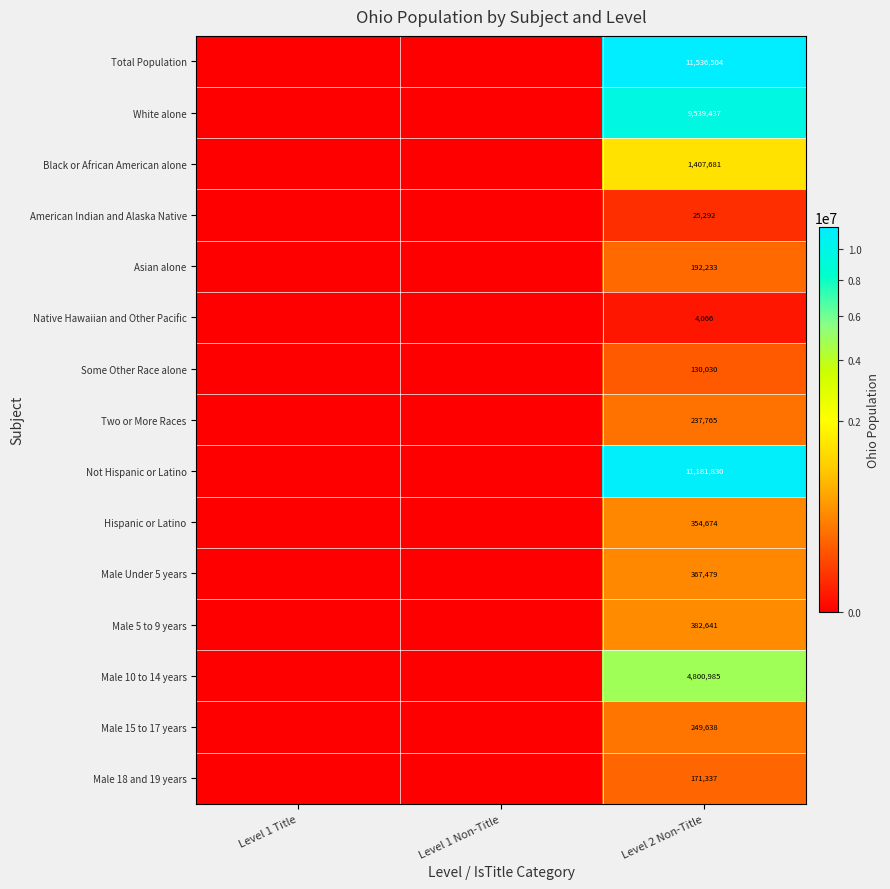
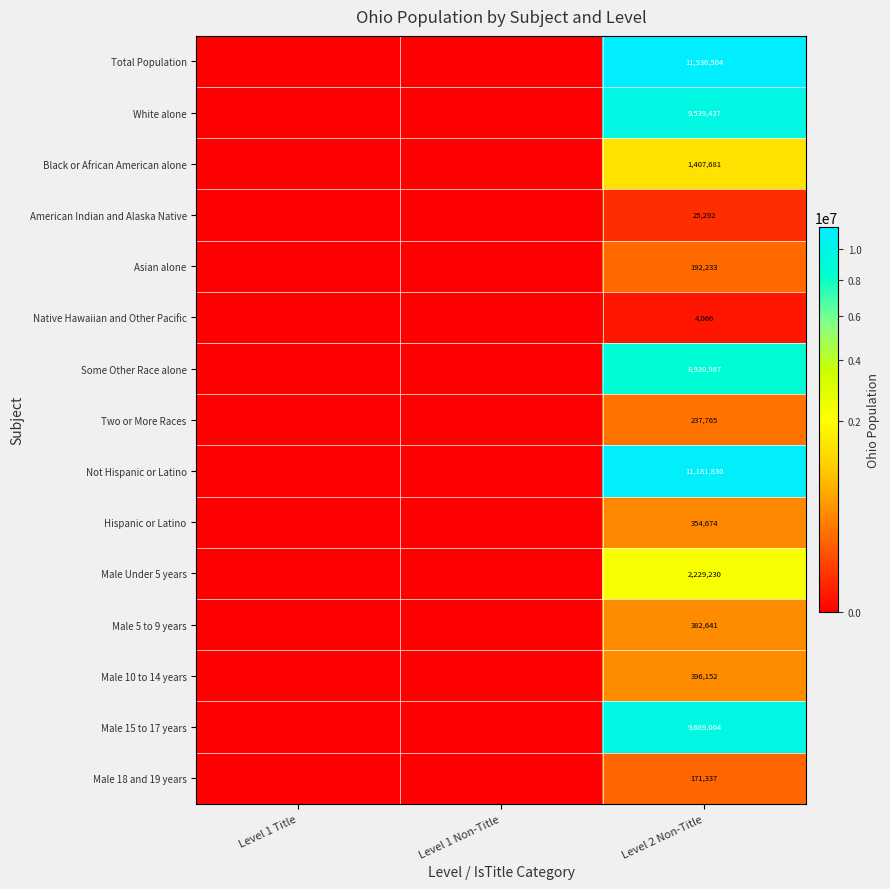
Some Other Race alone, Level 2 Non-Title: 130,030 -> 8,920,987
Male Under 5 years, Level 2 Non-Title: 367,479 -> 2,229,230
Male 10 to 14 years, Level 2 Non-Title: 4,800,985 -> 396,152
Male 15 to 17 years, Level 2 Non-Title: 249,638 -> 9,689,004
